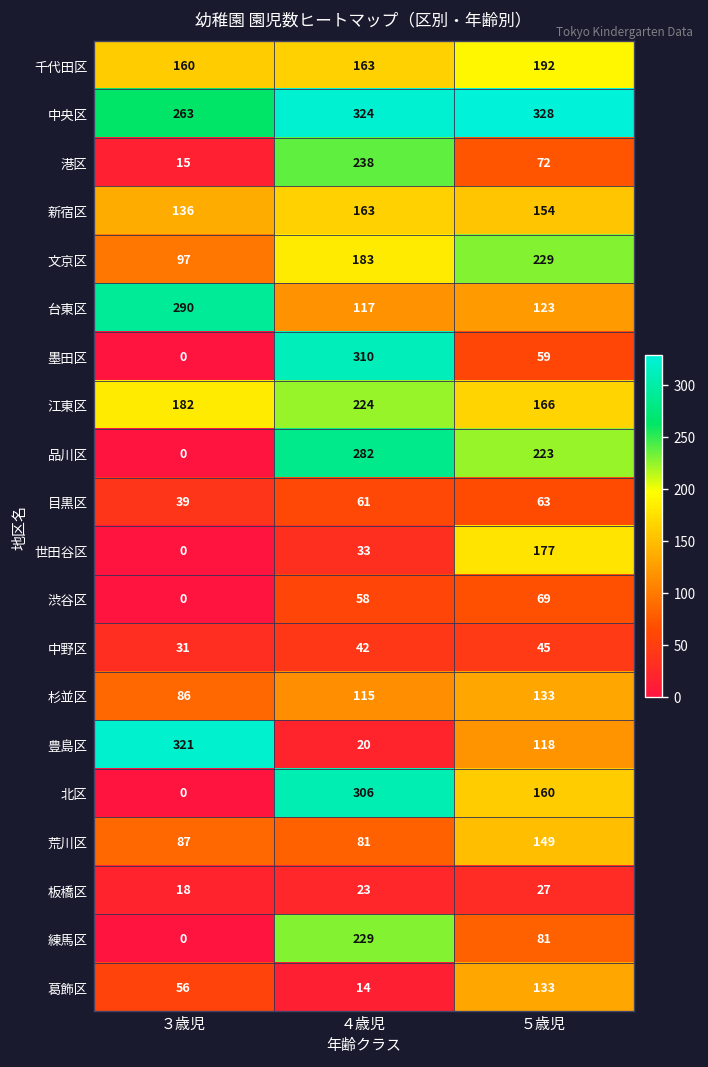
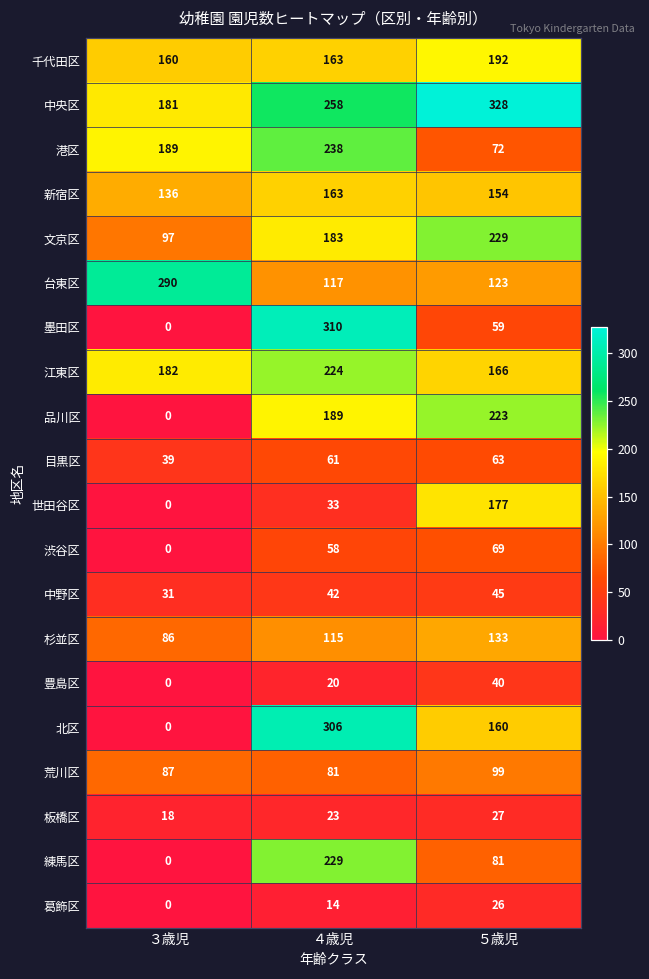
中央区, ３歳児: 263 -> 181
中央区, ４歳児: 324 -> 258
港区, ３歳児: 15 -> 189
品川区, ４歳児: 282 -> 189
豊島区, ３歳児: 321 -> 0
豊島区, ５歳児: 118 -> 40
荒川区, ５歳児: 149 -> 99
葛飾区, ３歳児: 56 -> 0
葛飾区, ５歳児: 133 -> 26
